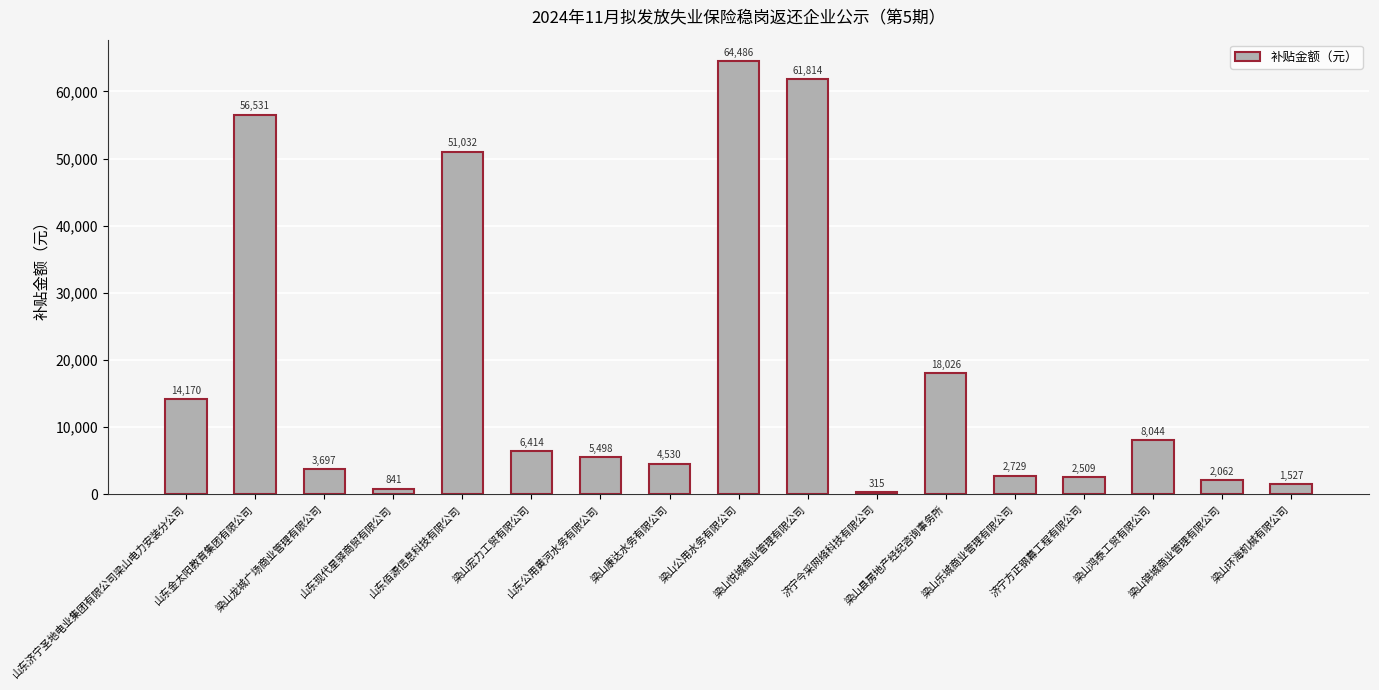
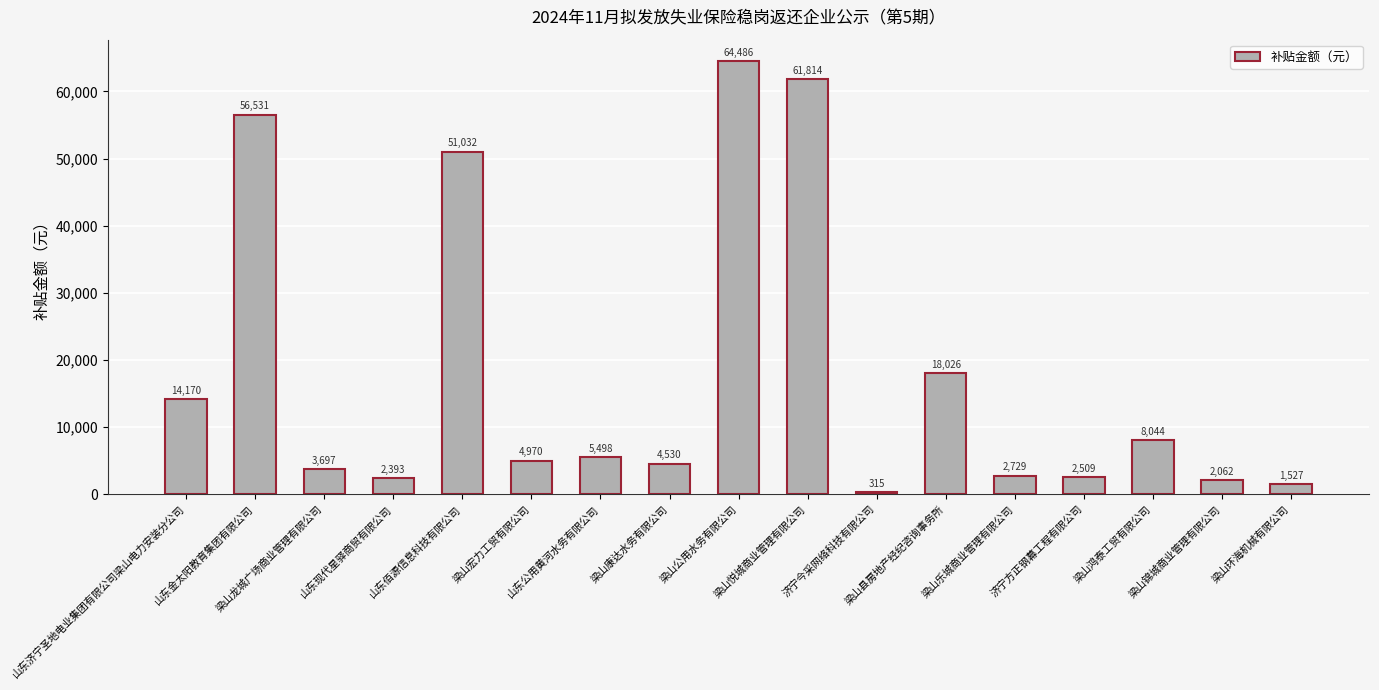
山东现代星驿商贸有限公司: 841 -> 2,393
梁山宏力工贸有限公司: 6,414 -> 4,970
